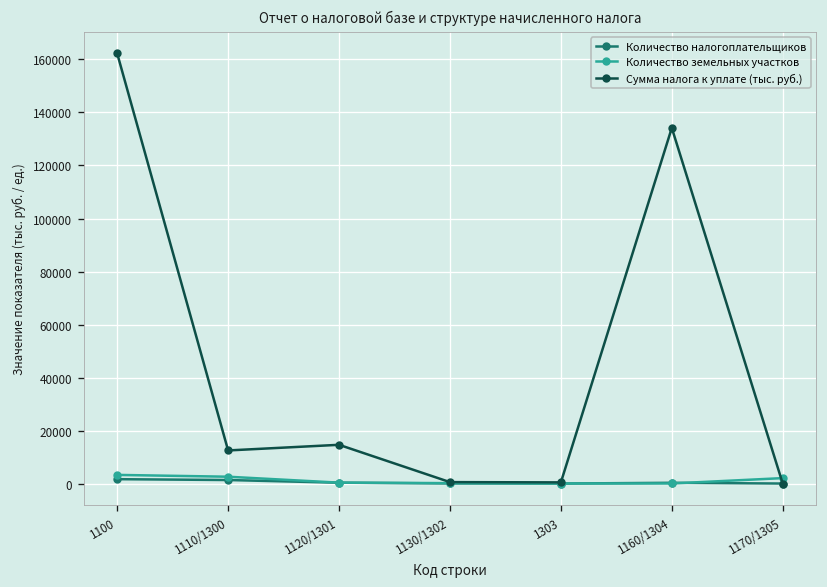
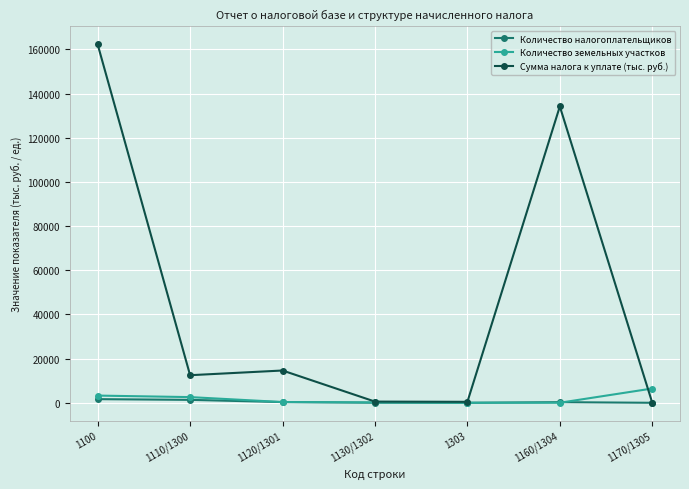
Количество земельных участков, 1170/1305: 2000 -> 6000
